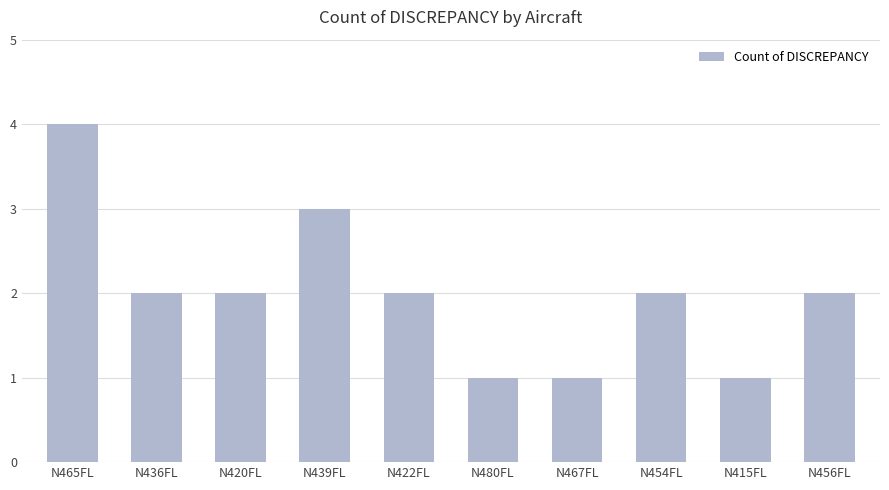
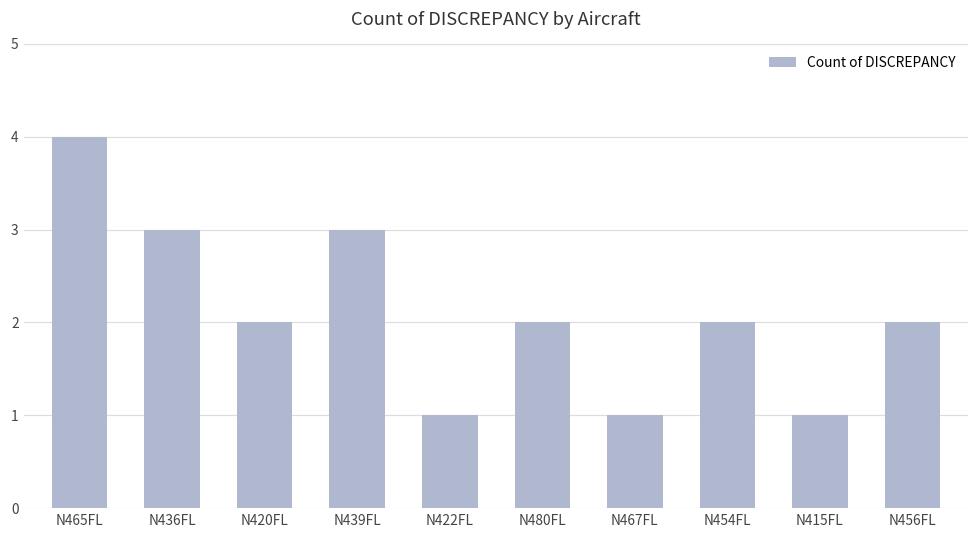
N436FL: 2 -> 3
N422FL: 2 -> 1
N480FL: 1 -> 2
